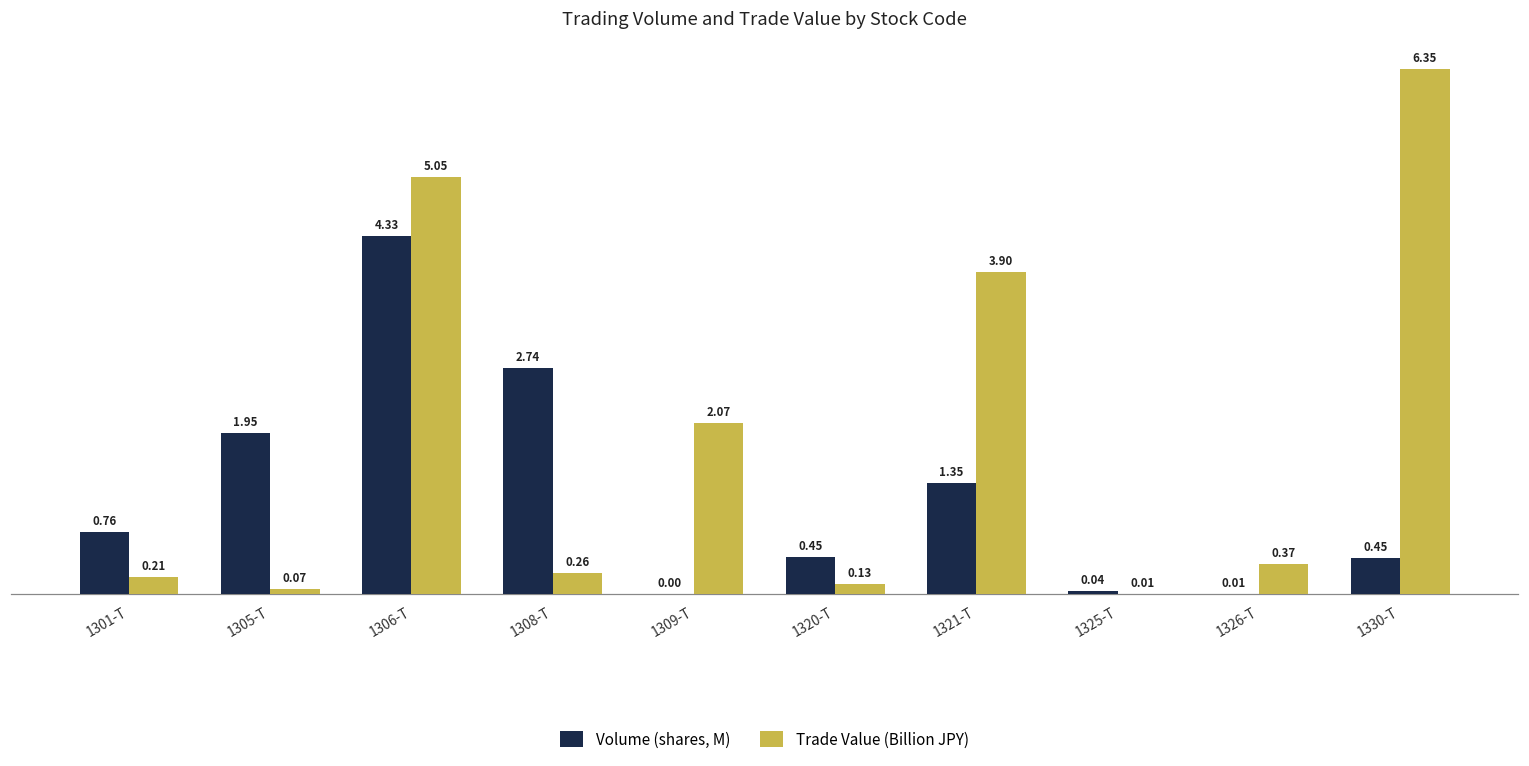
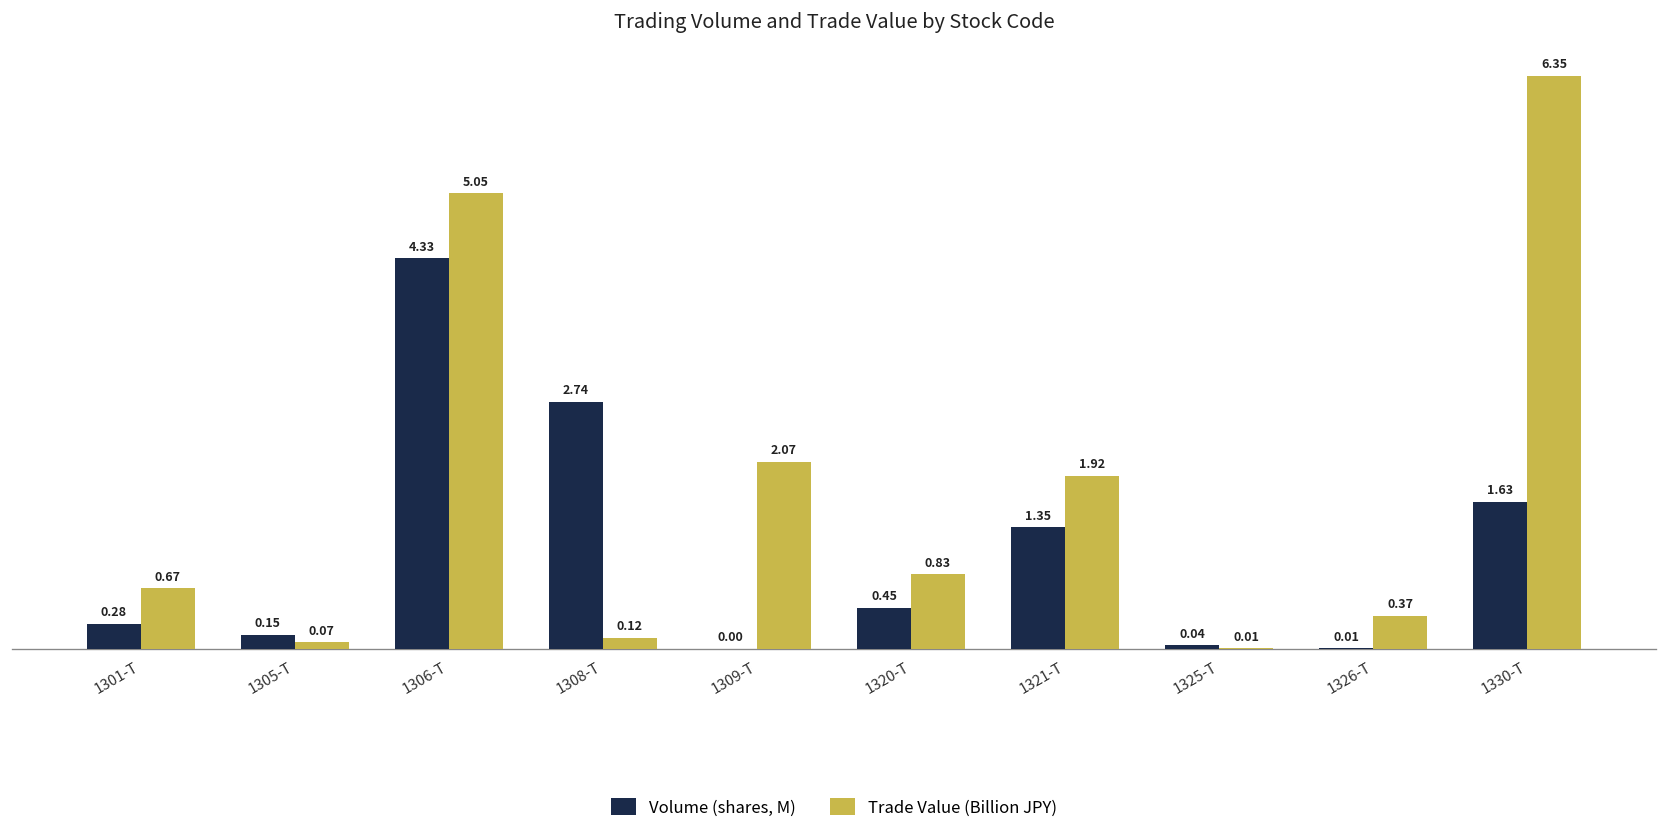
Volume (shares, M), 1301-T: 0.76 -> 0.28
Trade Value (Billion JPY), 1301-T: 0.21 -> 0.67
Volume (shares, M), 1305-T: 1.95 -> 0.15
Trade Value (Billion JPY), 1308-T: 0.26 -> 0.12
Trade Value (Billion JPY), 1320-T: 0.13 -> 0.83
Trade Value (Billion JPY), 1321-T: 3.90 -> 1.92
Volume (shares, M), 1330-T: 0.45 -> 1.63
